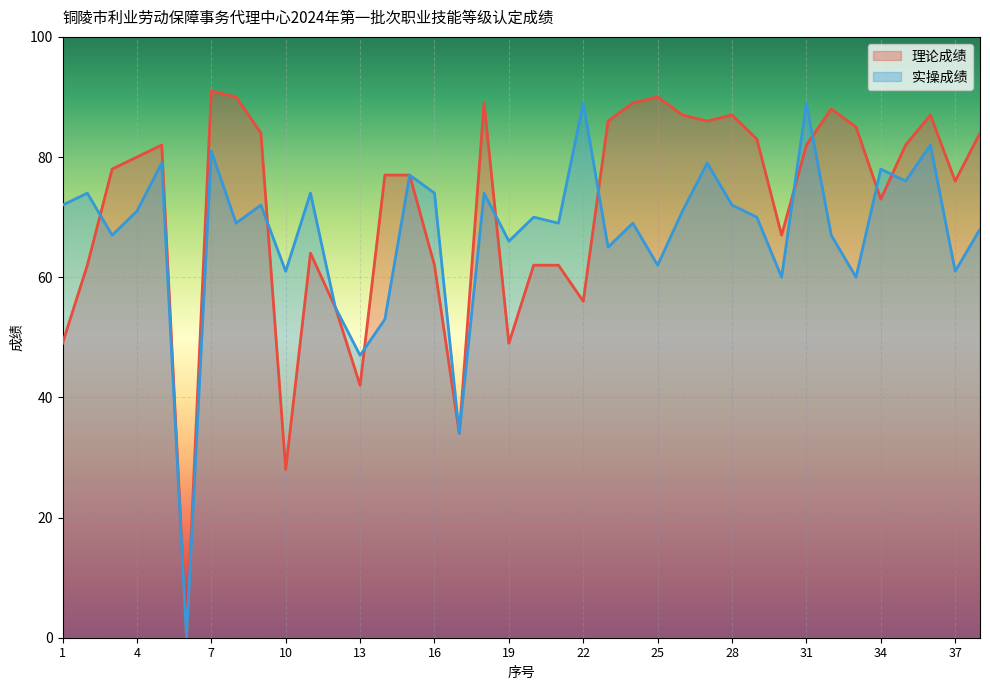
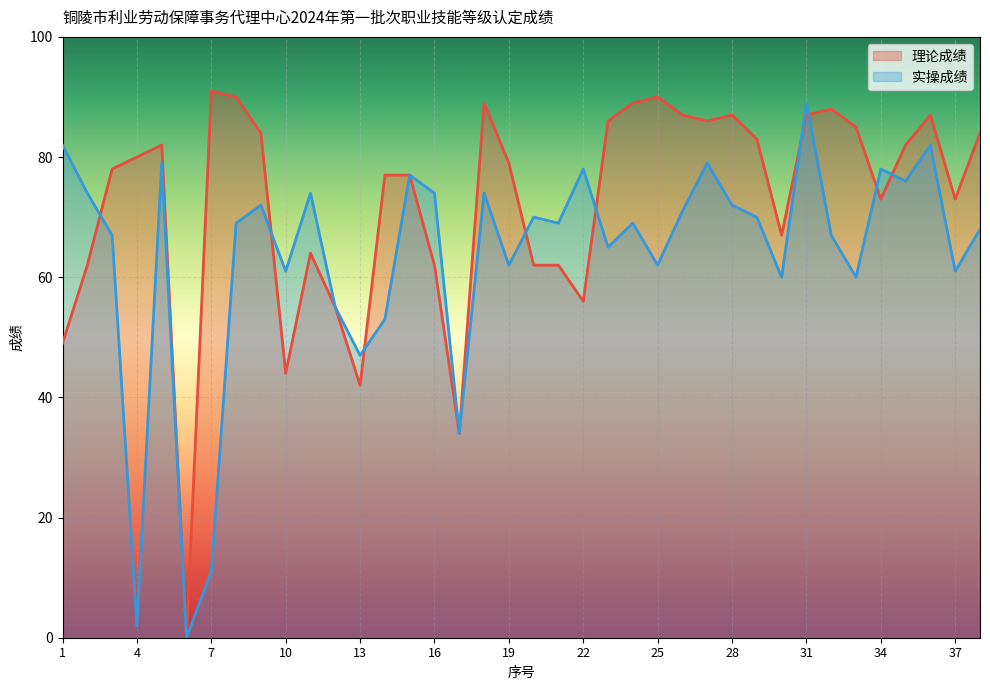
实操成绩, 1: 72 -> 82
实操成绩, 4: 71 -> 2
实操成绩, 7: 81 -> 11
理论成绩, 10: 28 -> 44
理论成绩, 19: 49 -> 79
实操成绩, 19: 66 -> 62
实操成绩, 22: 89 -> 78
理论成绩, 31: 82 -> 87
理论成绩, 37: 76 -> 73
